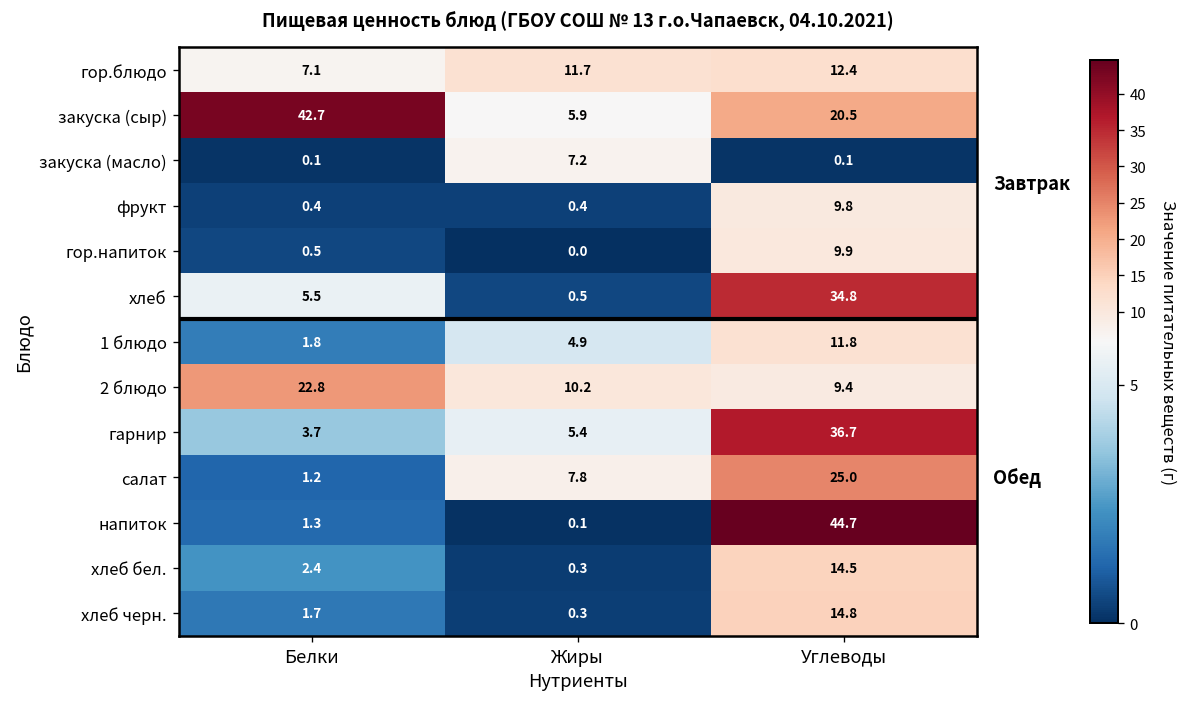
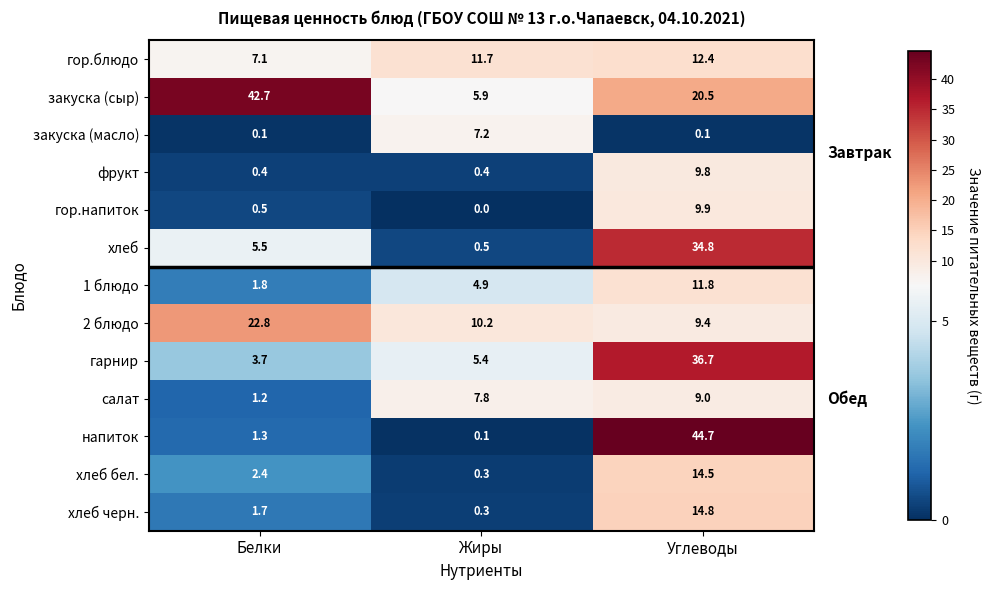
салат, Углеводы: 25.0 -> 9.0
